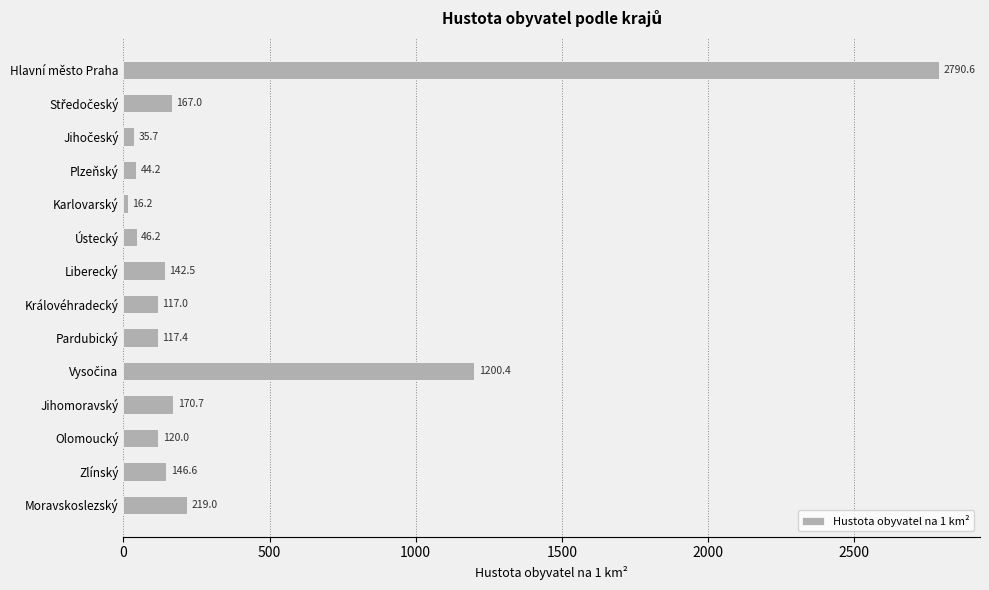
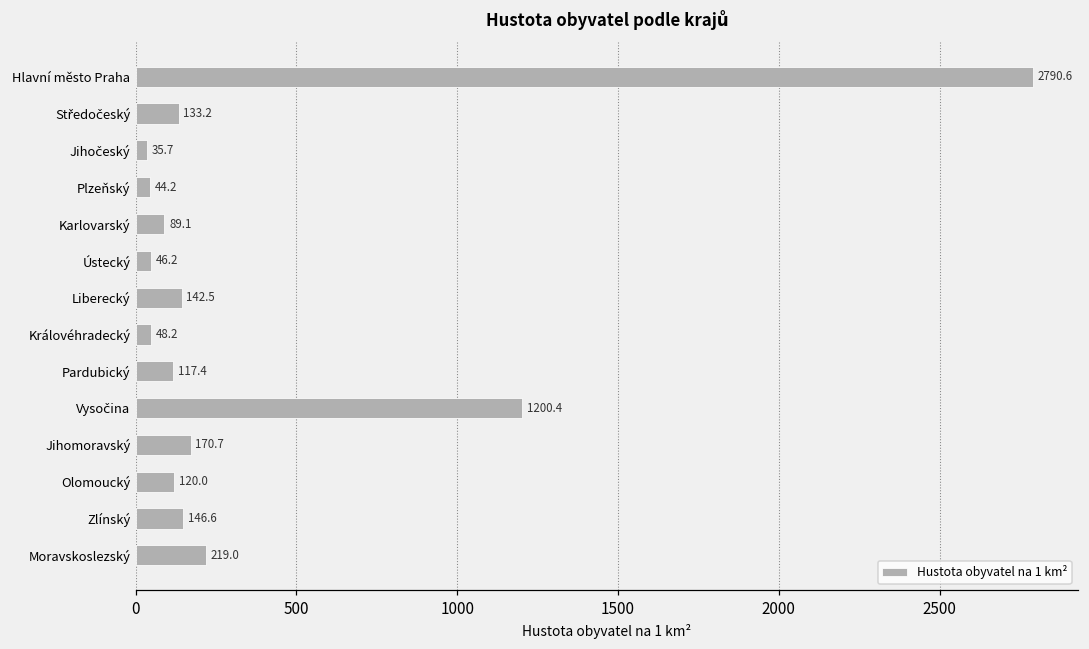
Středočeský: 167.0 -> 133.2
Karlovarský: 16.2 -> 89.1
Královéhradecký: 117.0 -> 48.2
